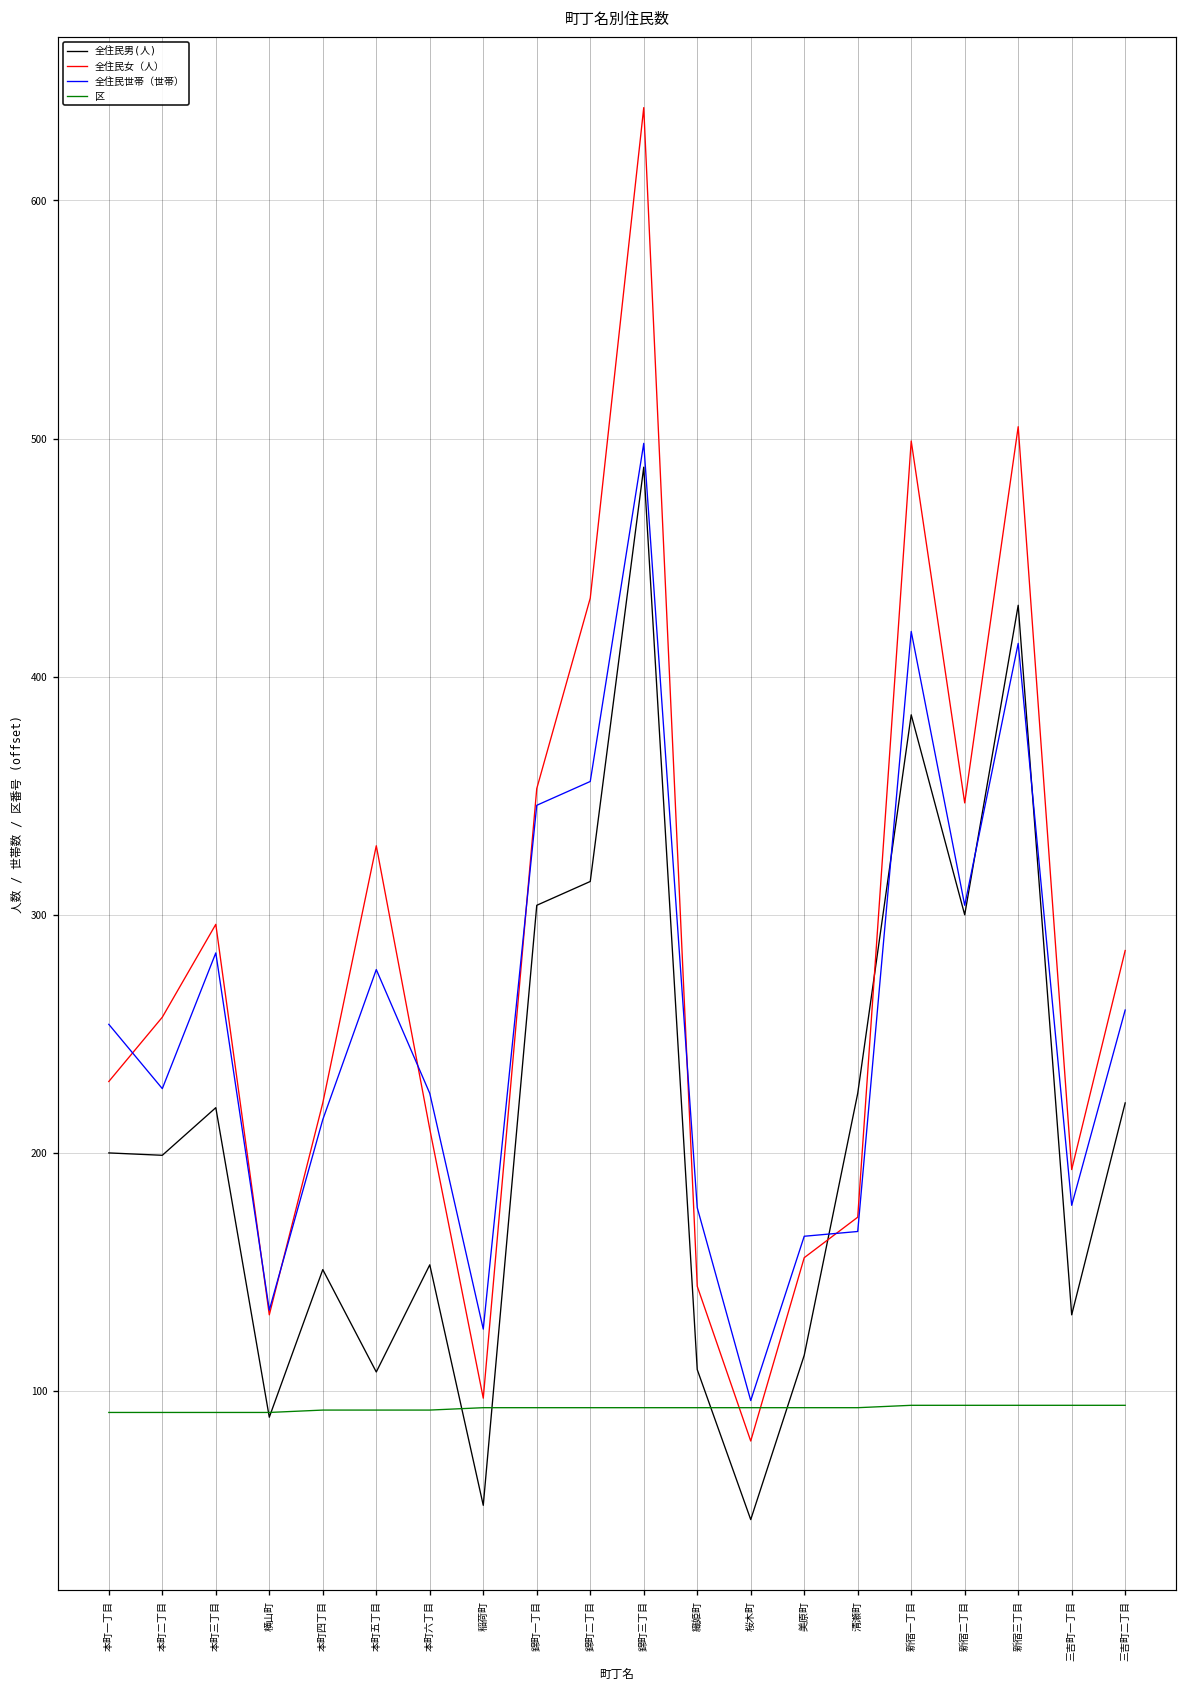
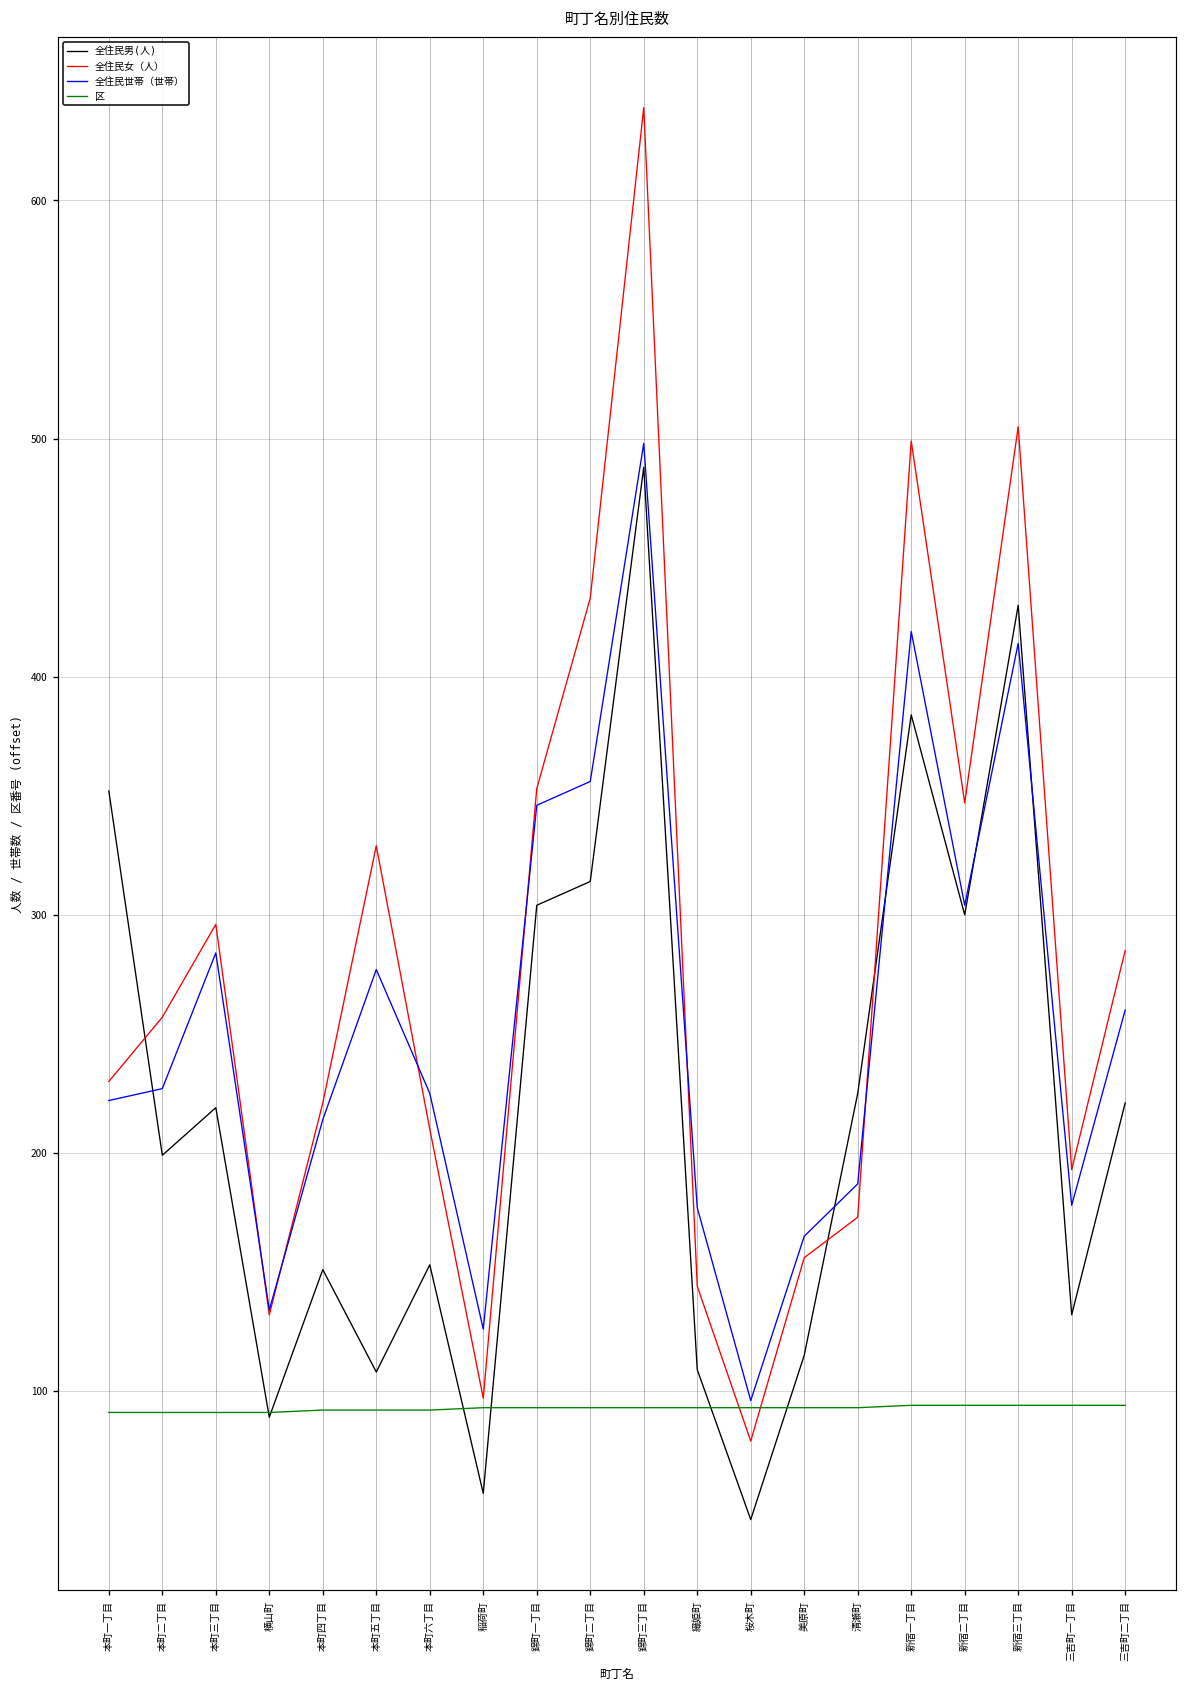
全住民男(人), 本町一丁目: 200 -> 352
全住民世帯（世帯）, 本町一丁目: 254 -> 222
全住民男(人), 稲荷町: 52 -> 57
全住民世帯（世帯）, 清瀬町: 167 -> 187
